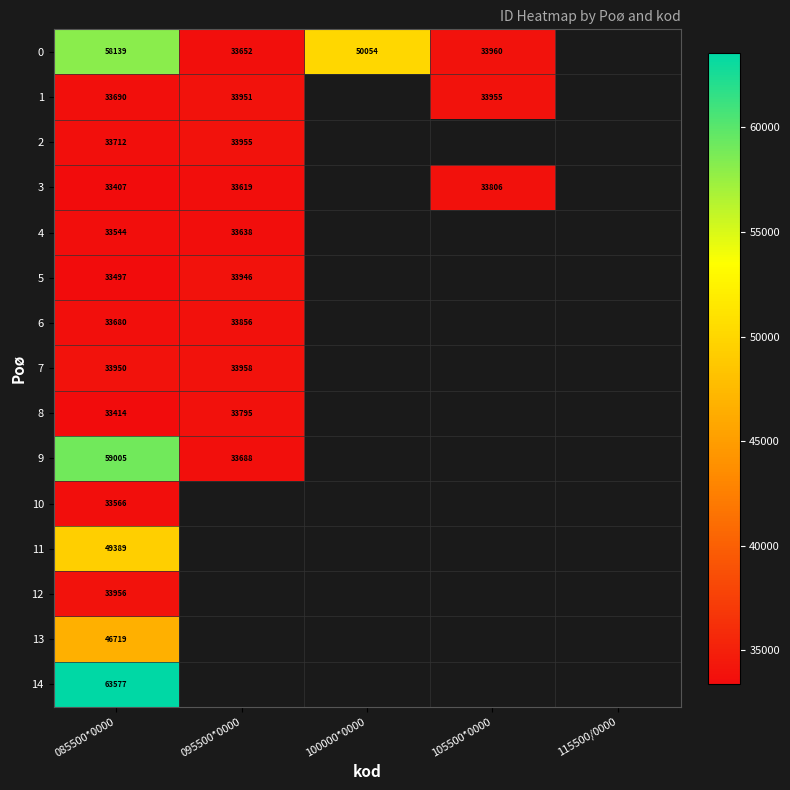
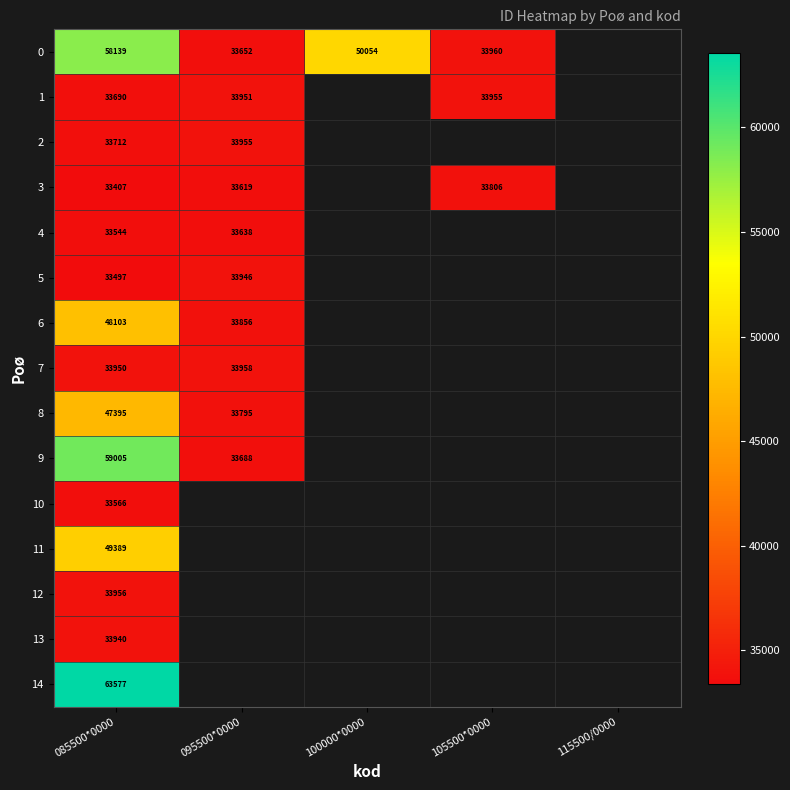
6, 085500*0000: 33680 -> 48103
8, 085500*0000: 33414 -> 47395
13, 085500*0000: 46719 -> 33940
